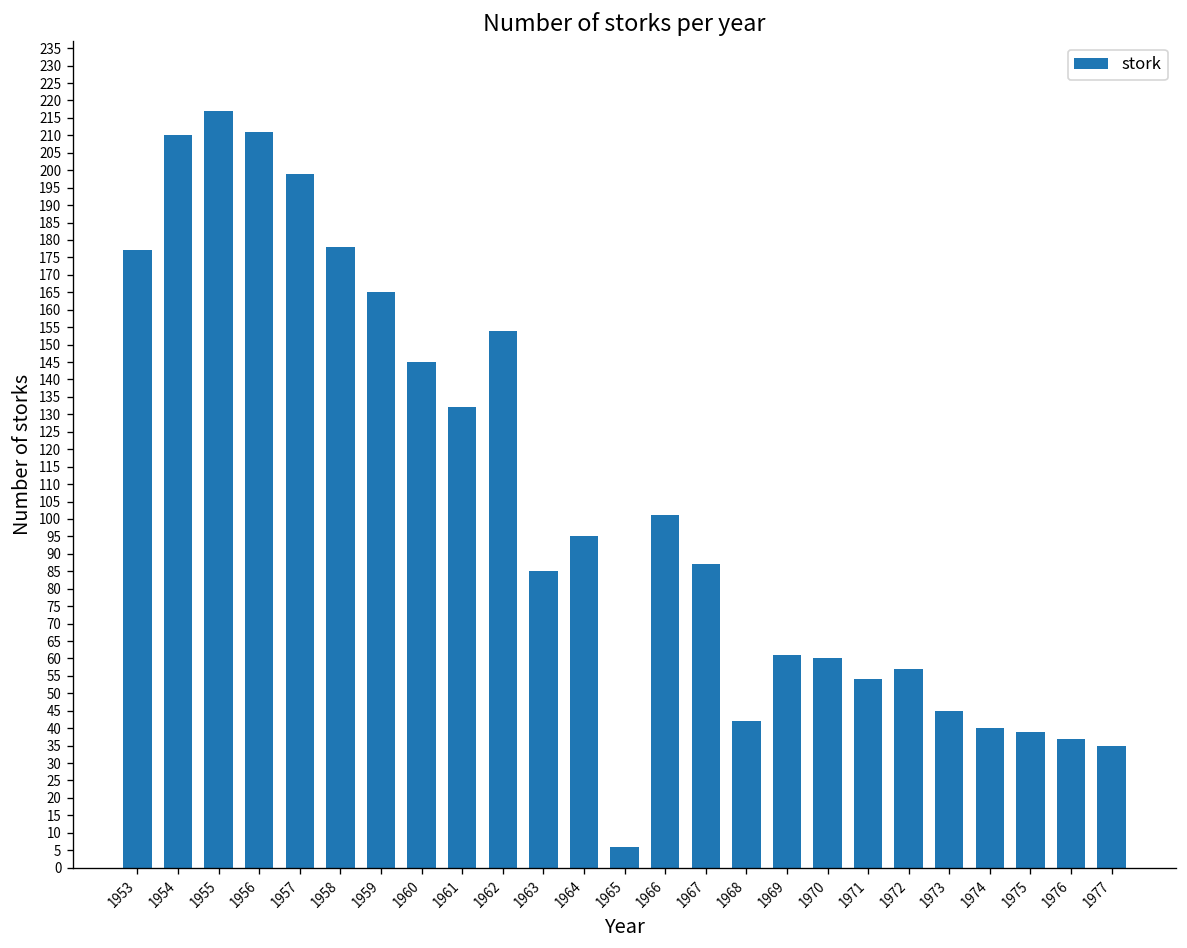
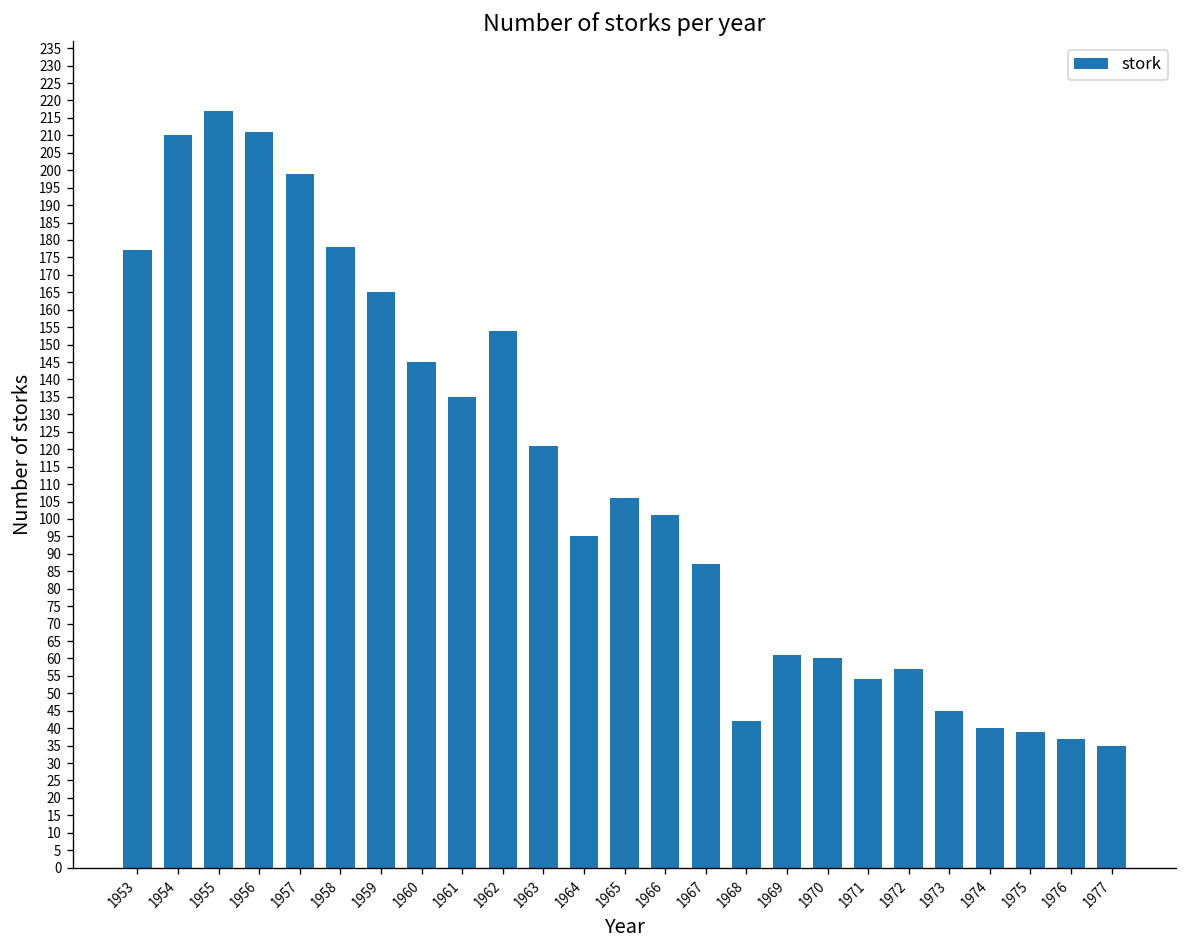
1961: 132 -> 135
1963: 85 -> 121
1965: 6 -> 106
